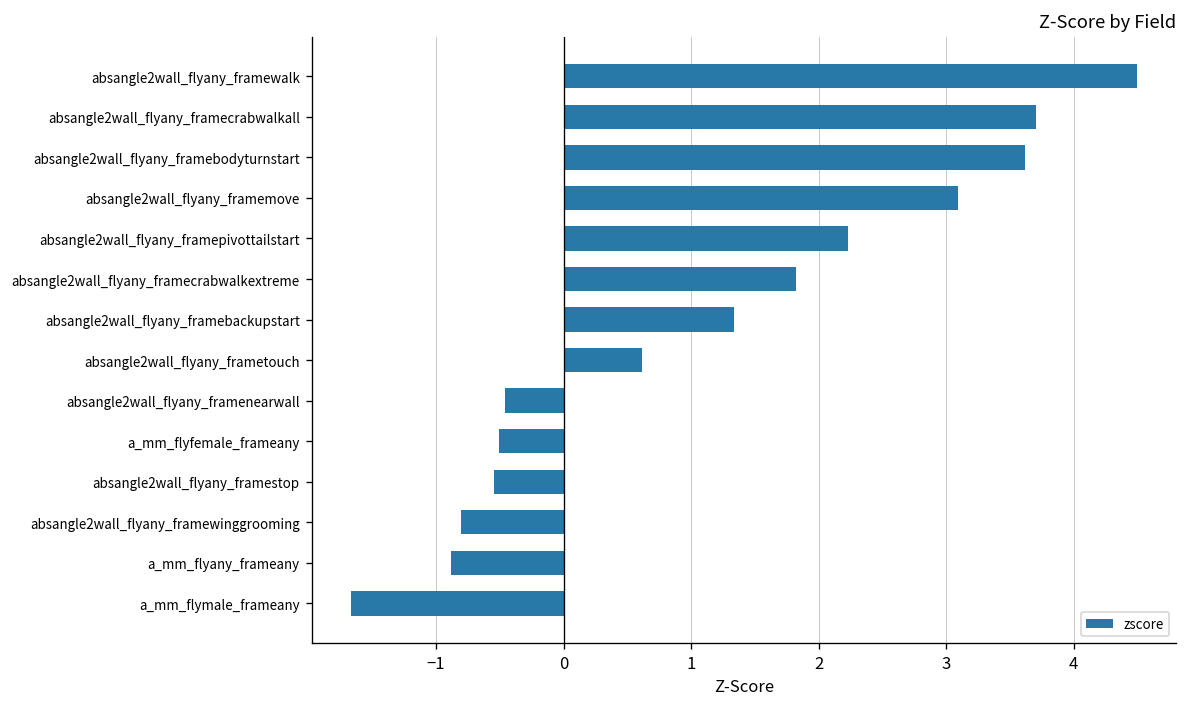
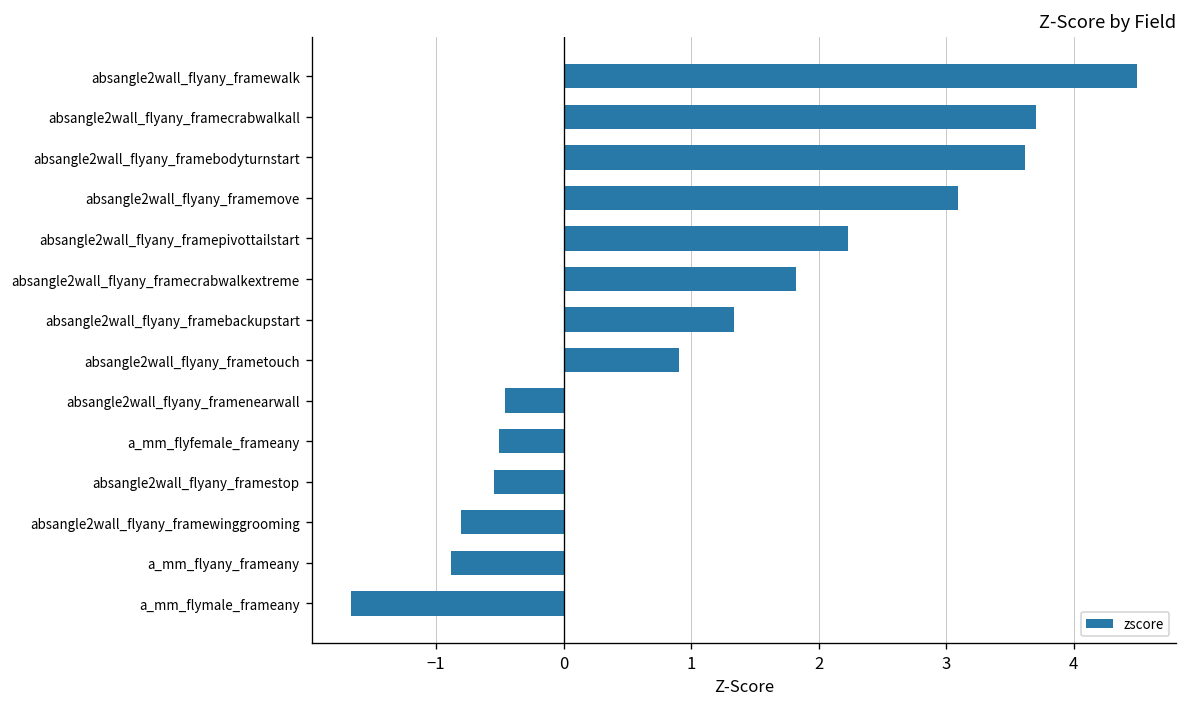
absangle2wall_flyany_frametouch: 0.62 -> 0.90
